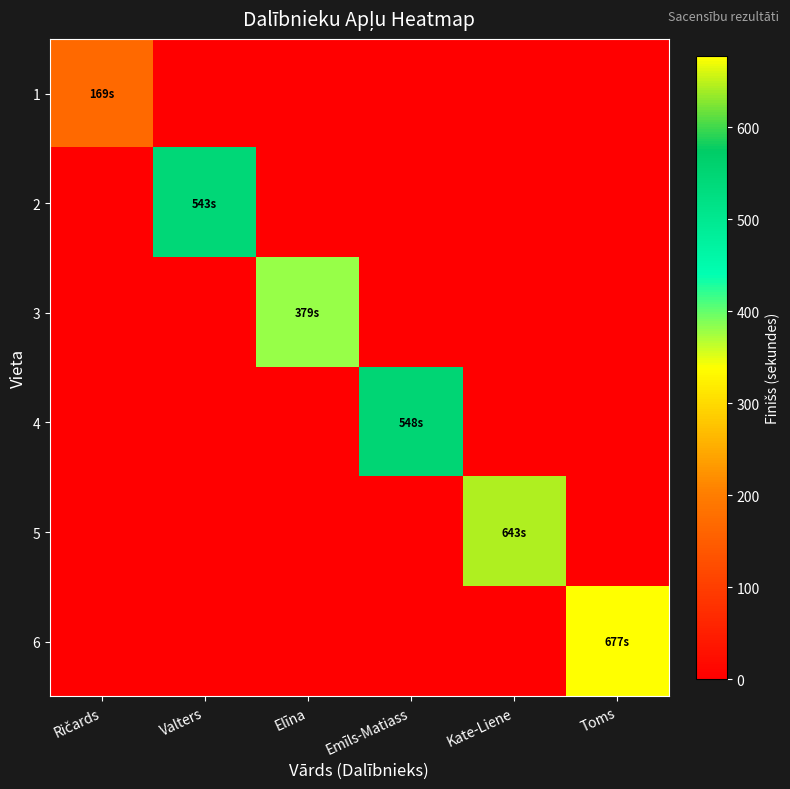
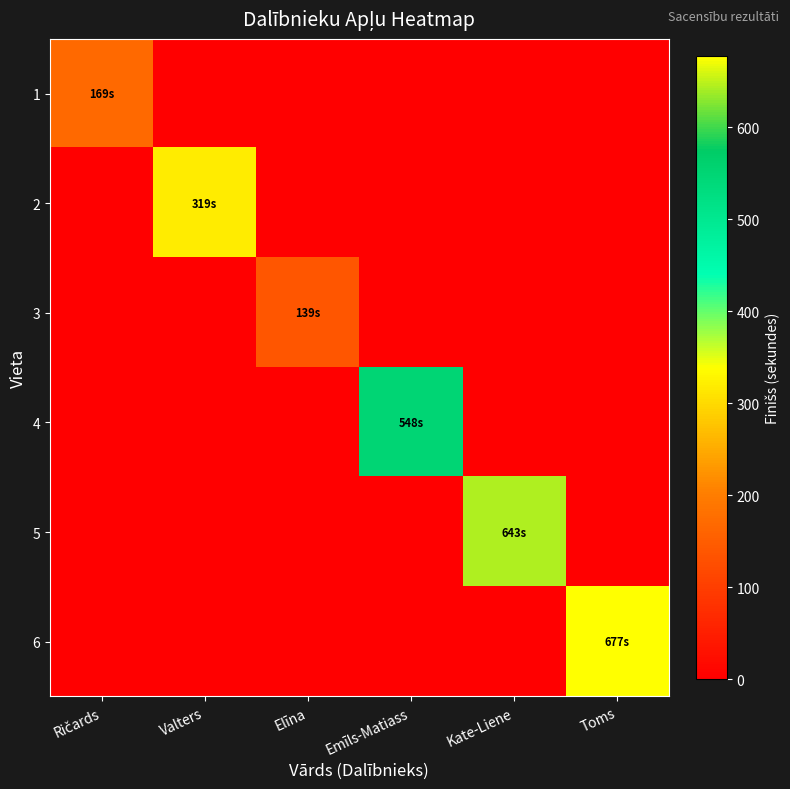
2, Valters: 543s -> 319s
3, Elīna: 379s -> 139s
